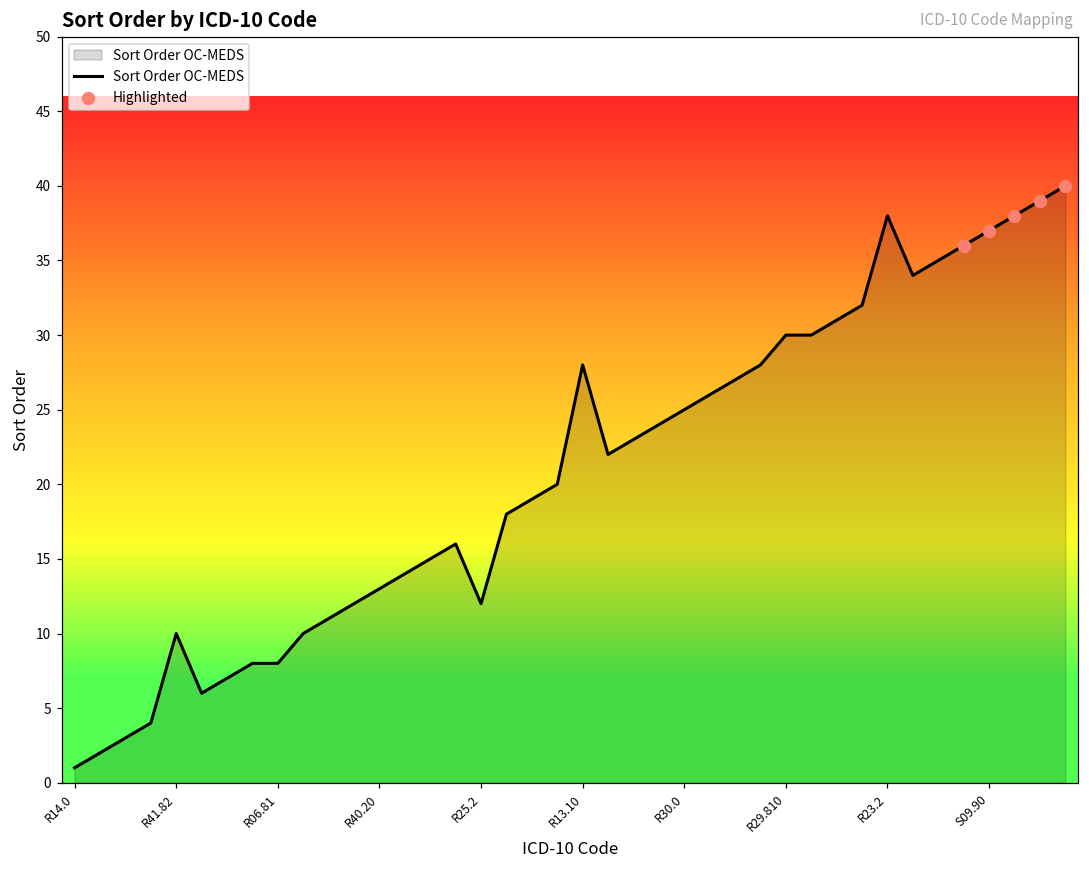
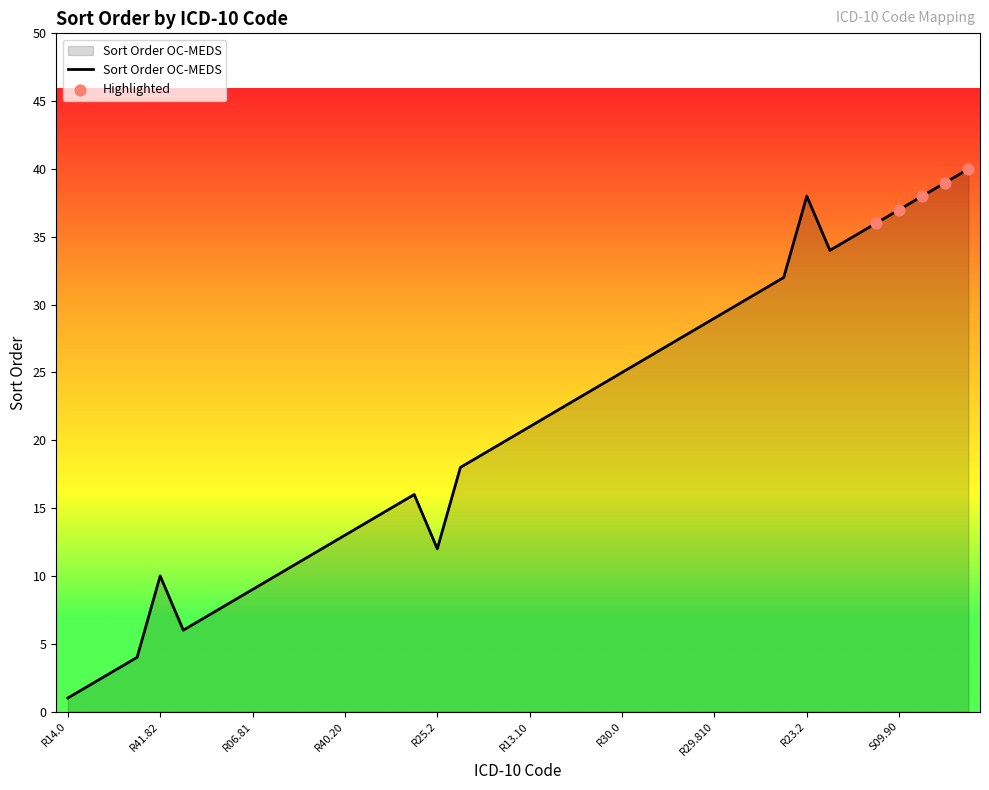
Sort Order OC-MEDS, R06.81: 8 -> 9
Sort Order OC-MEDS, R13.10: 28 -> 21
Sort Order OC-MEDS, R29.810: 30 -> 29
